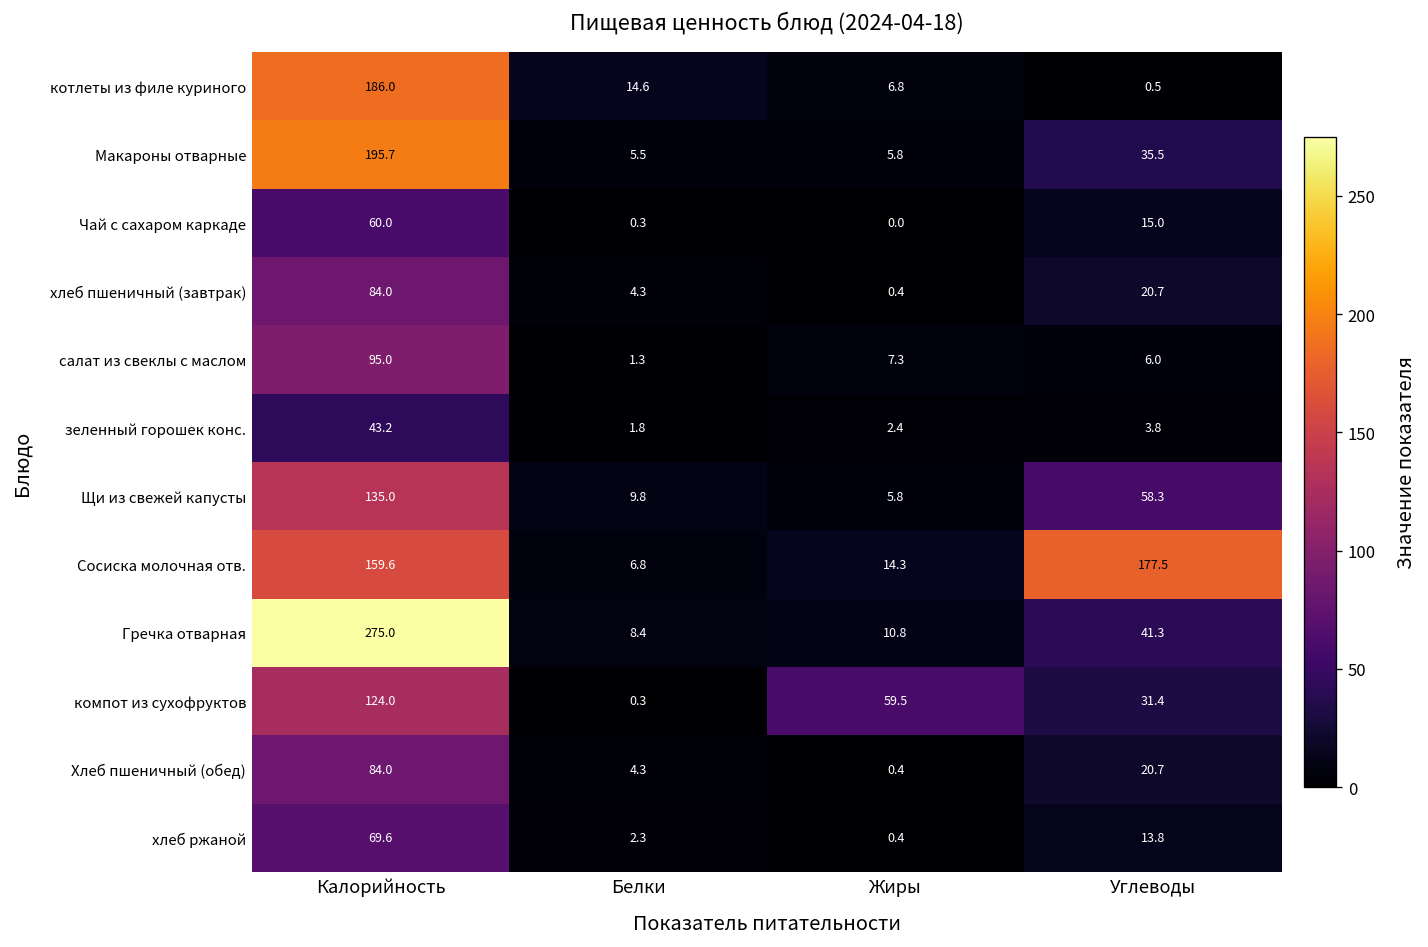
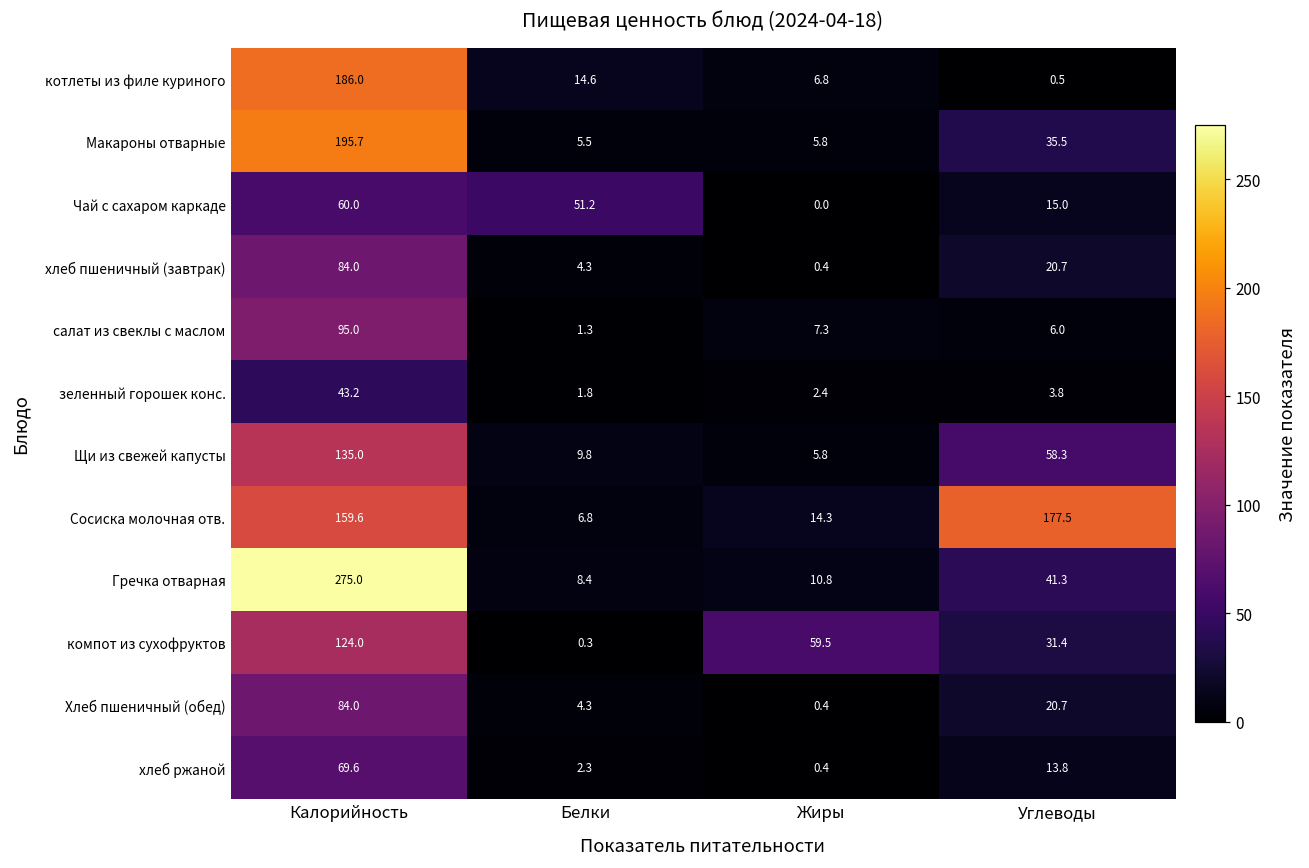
Чай с сахаром каркаде, Белки: 0.3 -> 51.2
